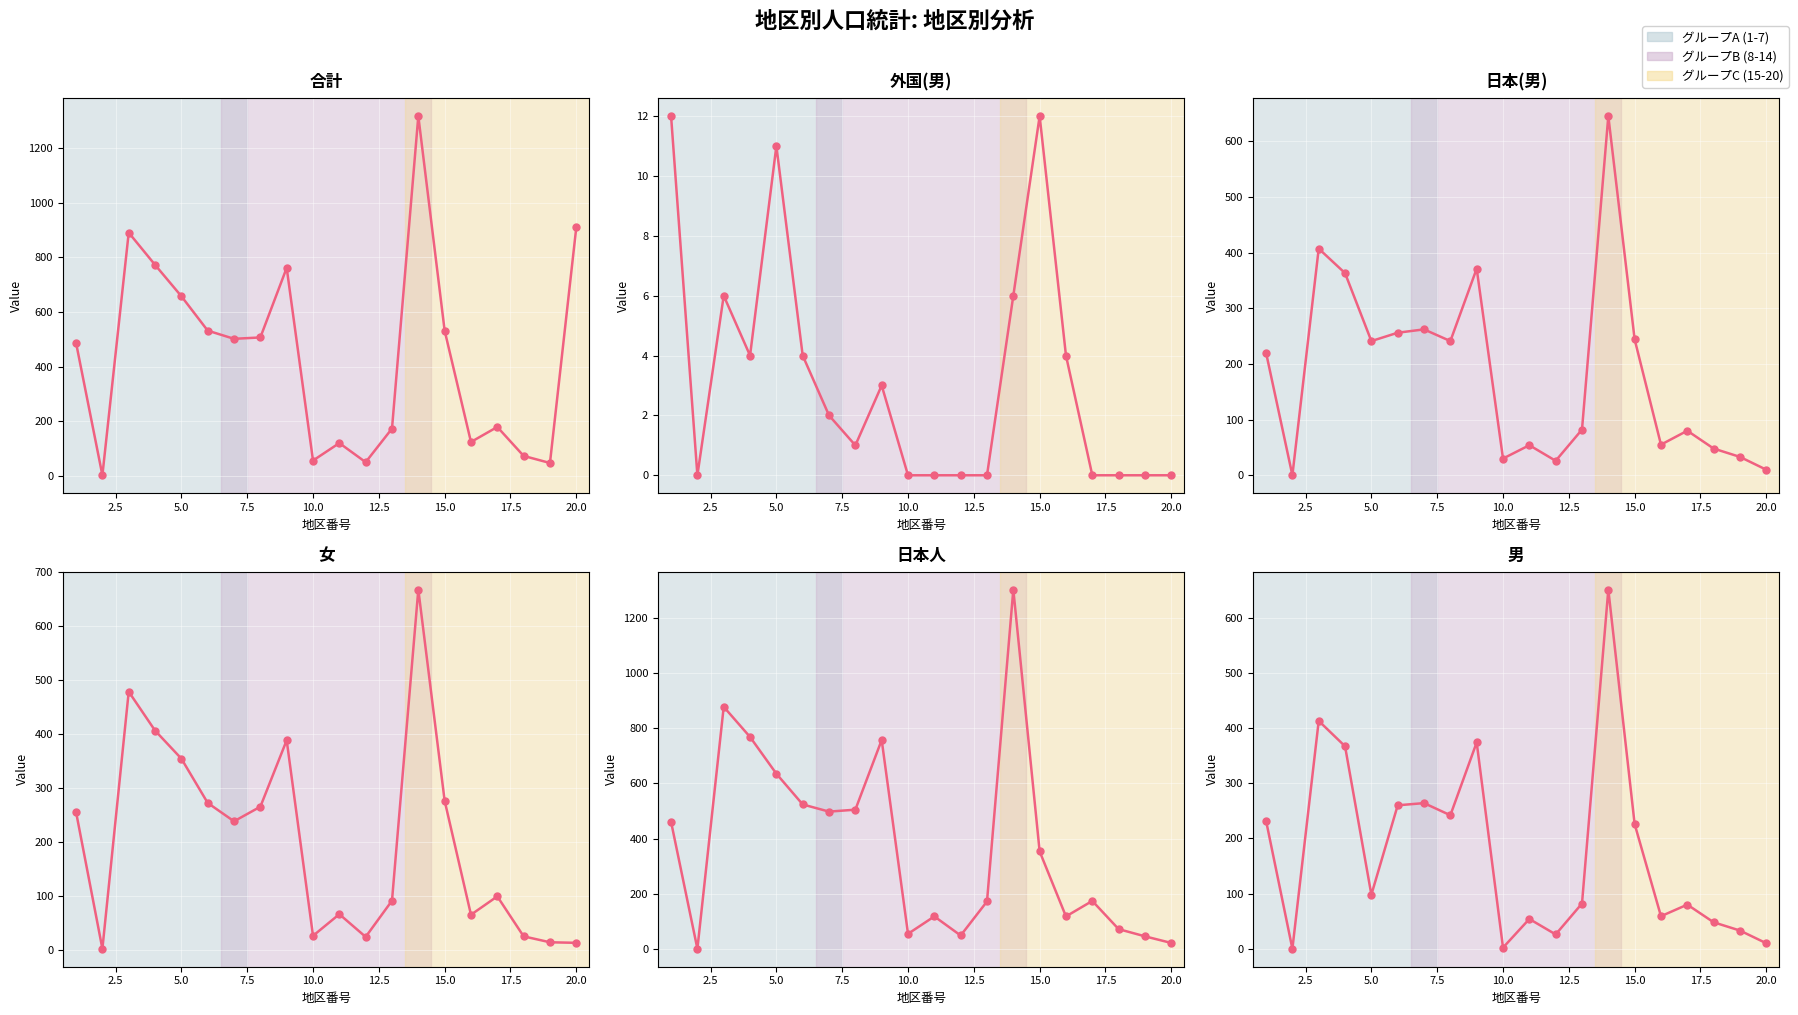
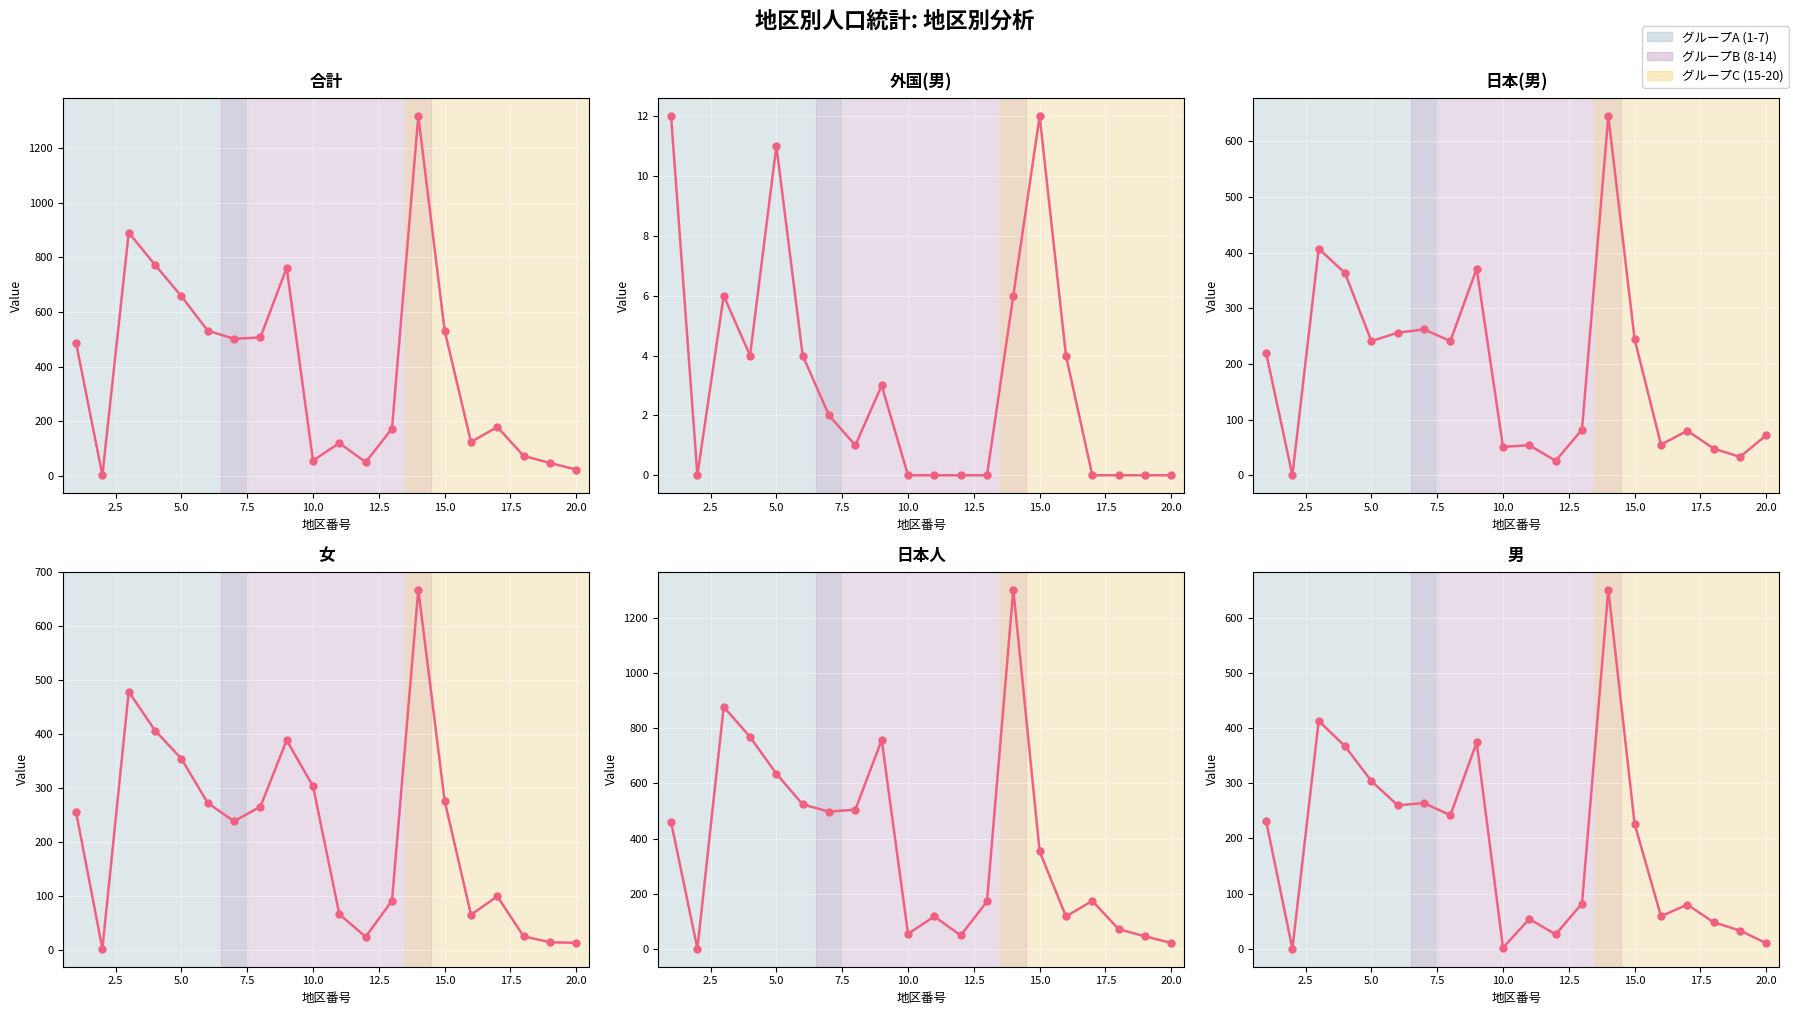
合計, 20.0: 910 -> 20
日本(男), 10.0: 30 -> 50
日本(男), 20.0: 10 -> 70
女, 10.0: 30 -> 300
男, 5.0: 100 -> 300
